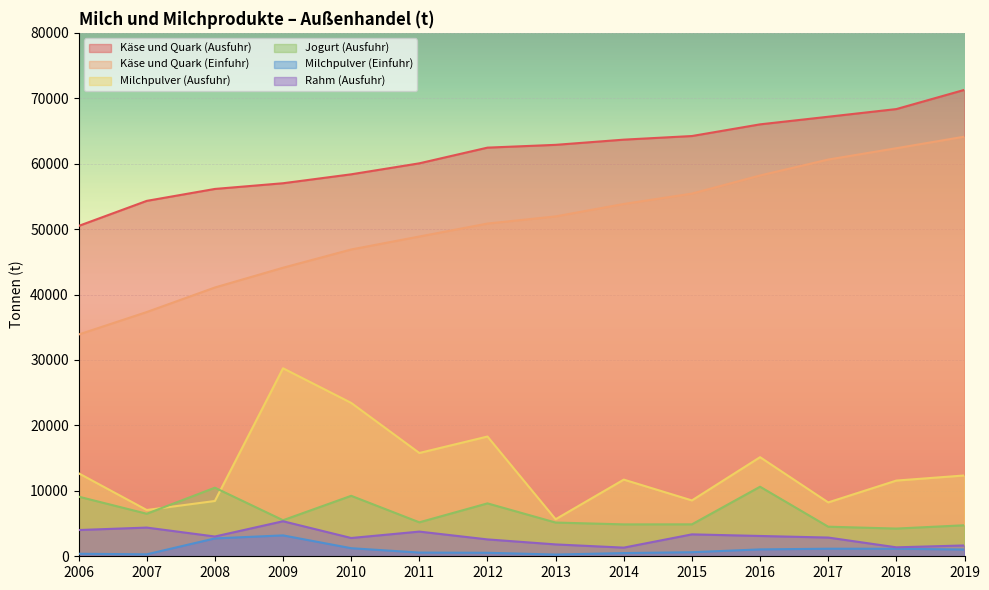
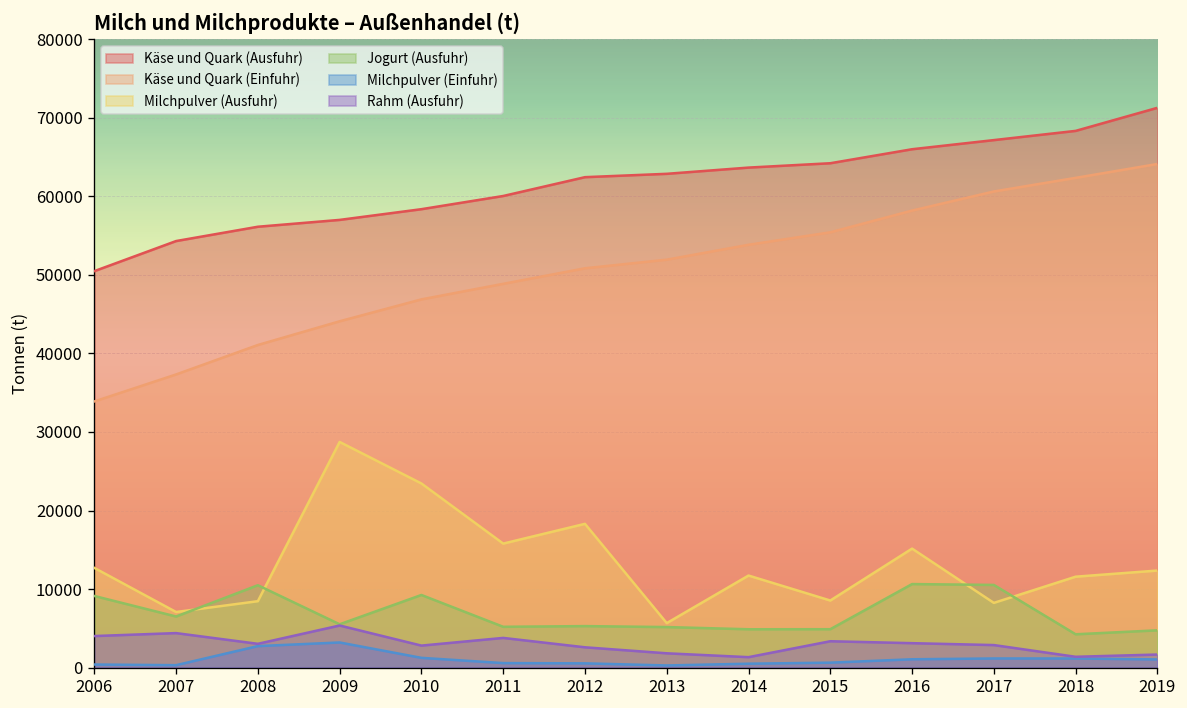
Jogurt (Ausfuhr), 2012: 8000 -> 5000
Jogurt (Ausfuhr), 2017: 5000 -> 11000
